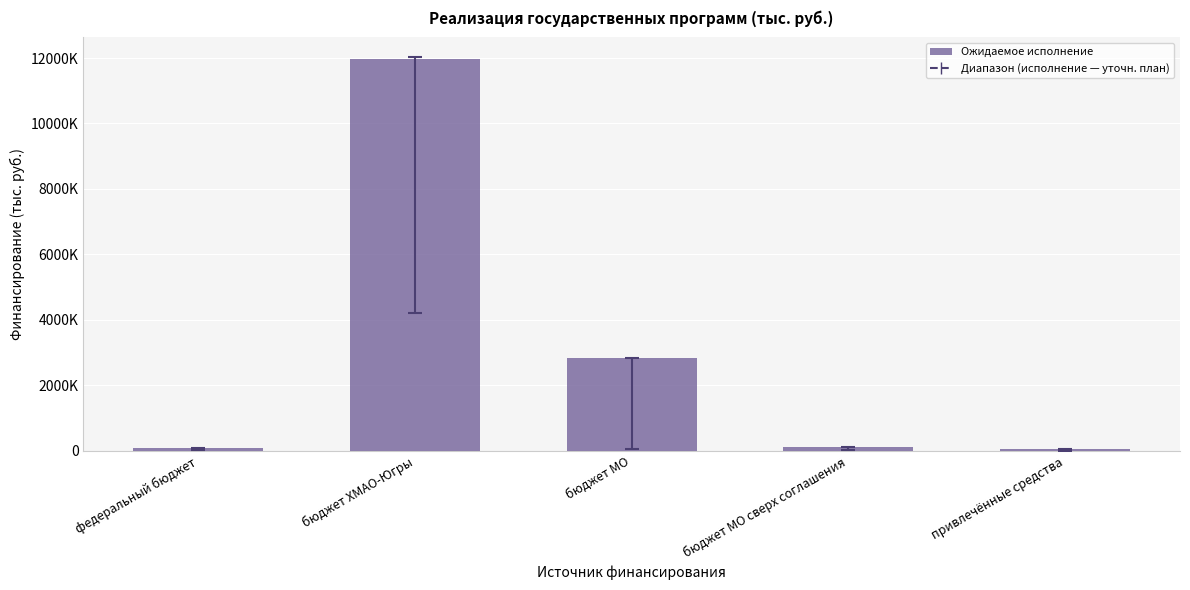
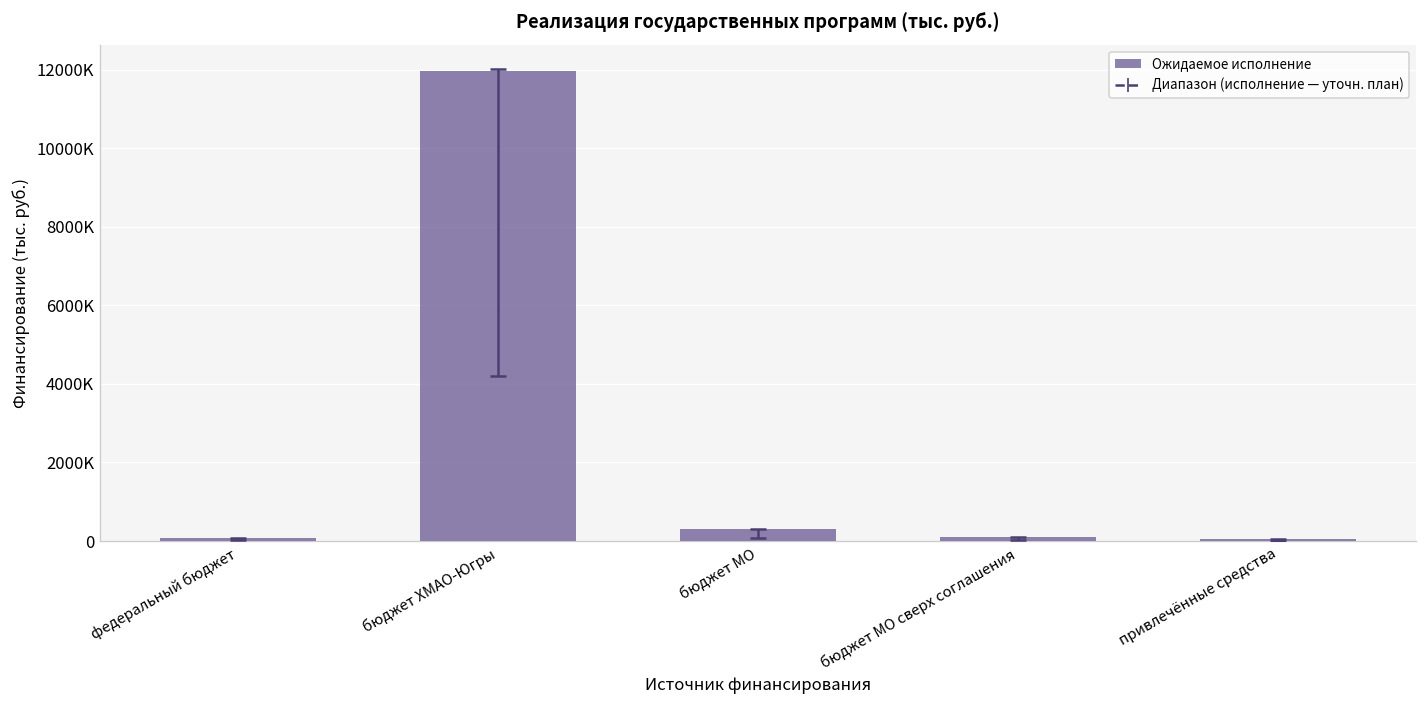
Ожидаемое исполнение, бюджет МО: 2800000 -> 300000
